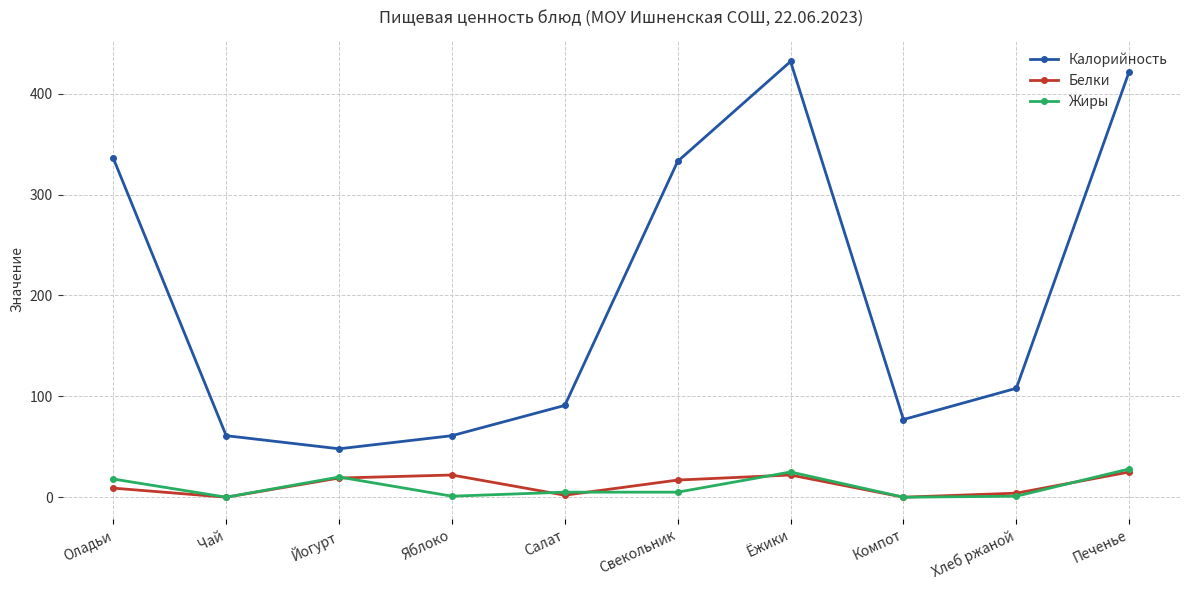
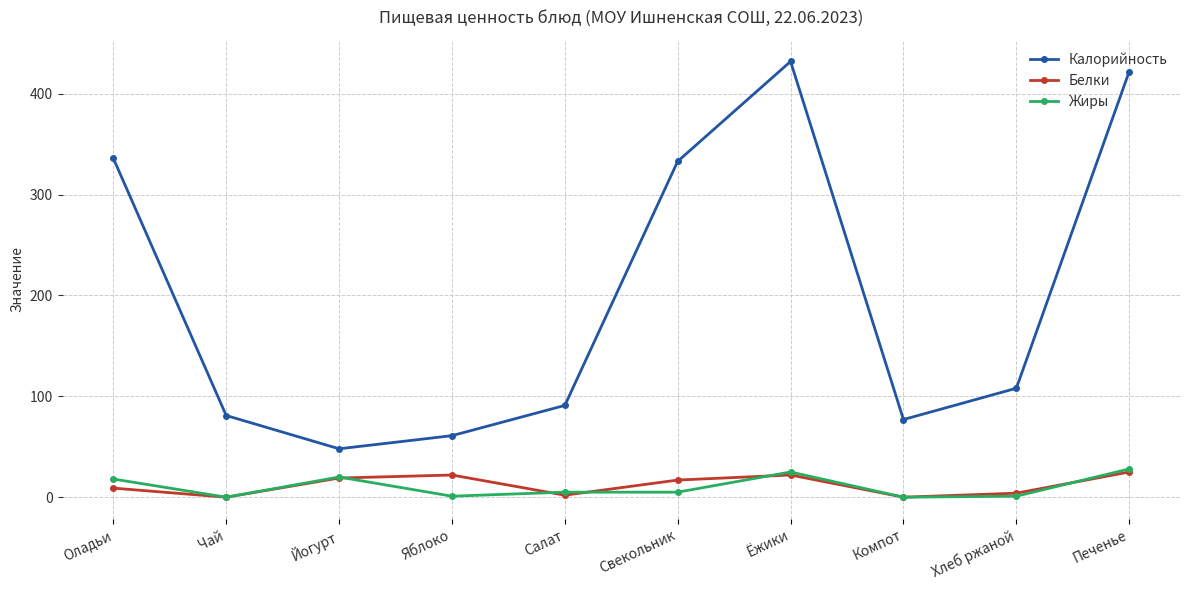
Калорийность, Чай: 61 -> 81
